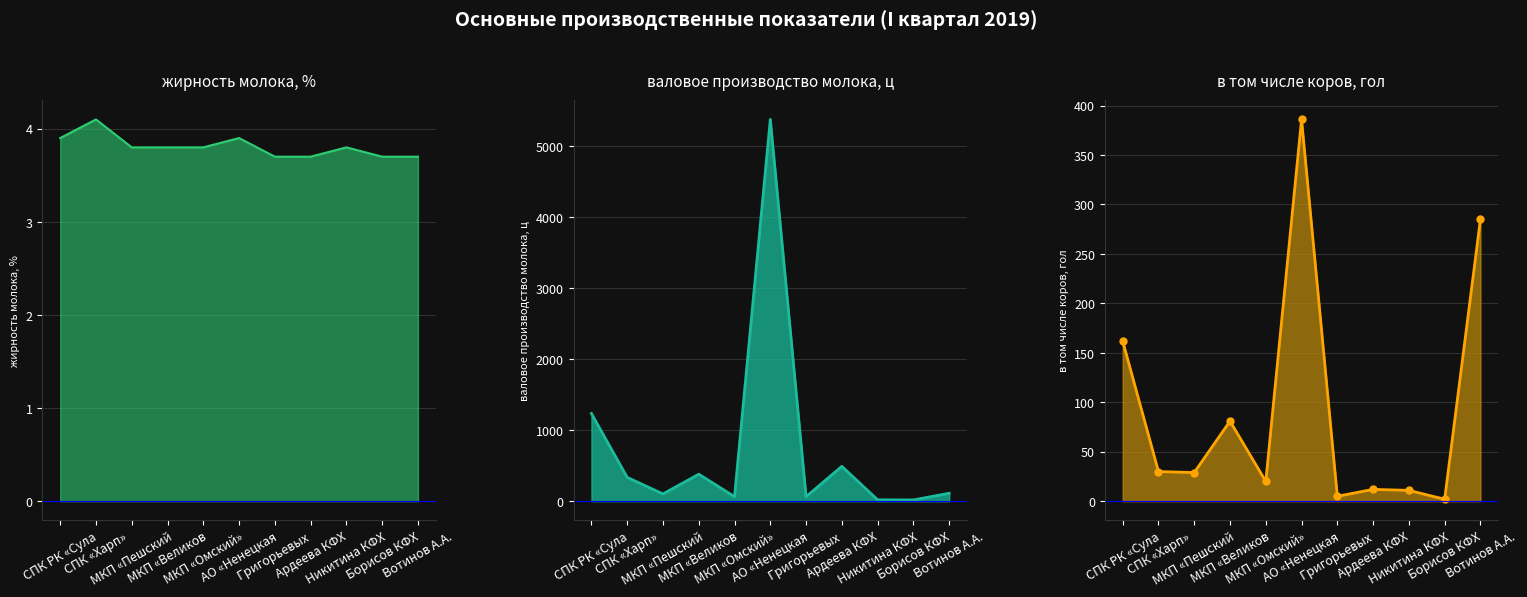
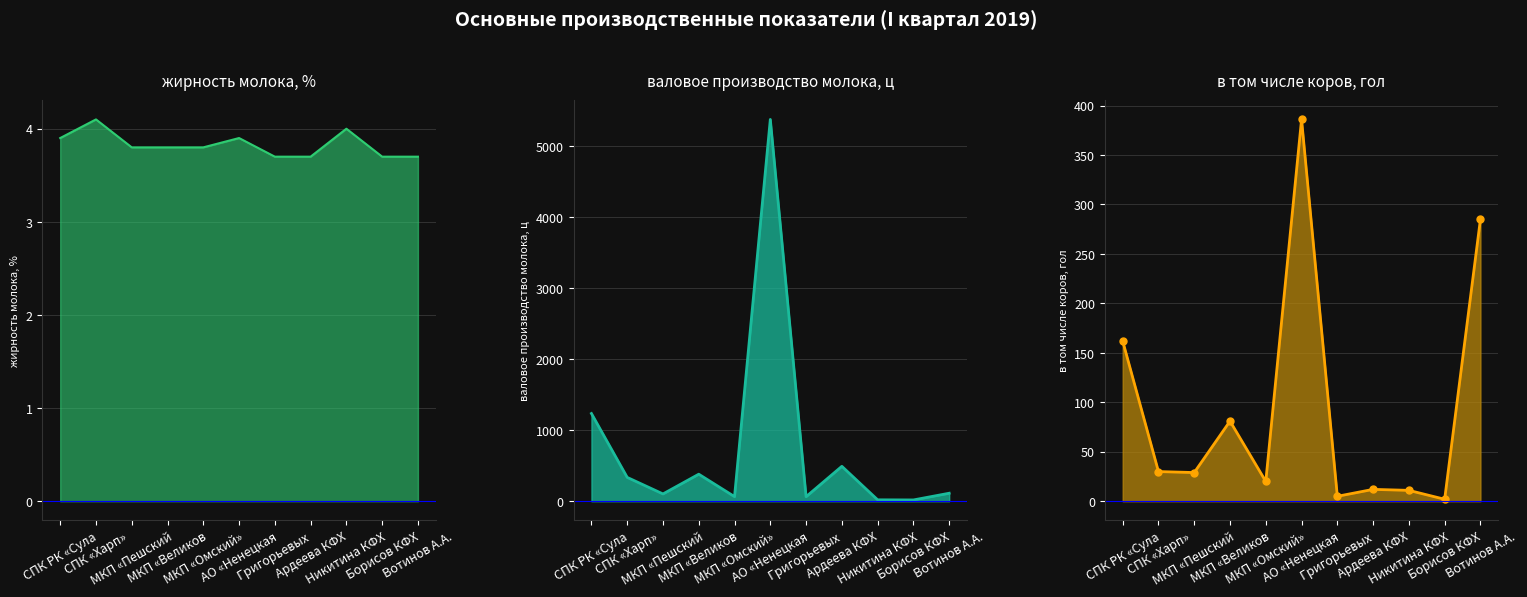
жирность молока, %, Никитина КФХ: 3.8 -> 4.0
